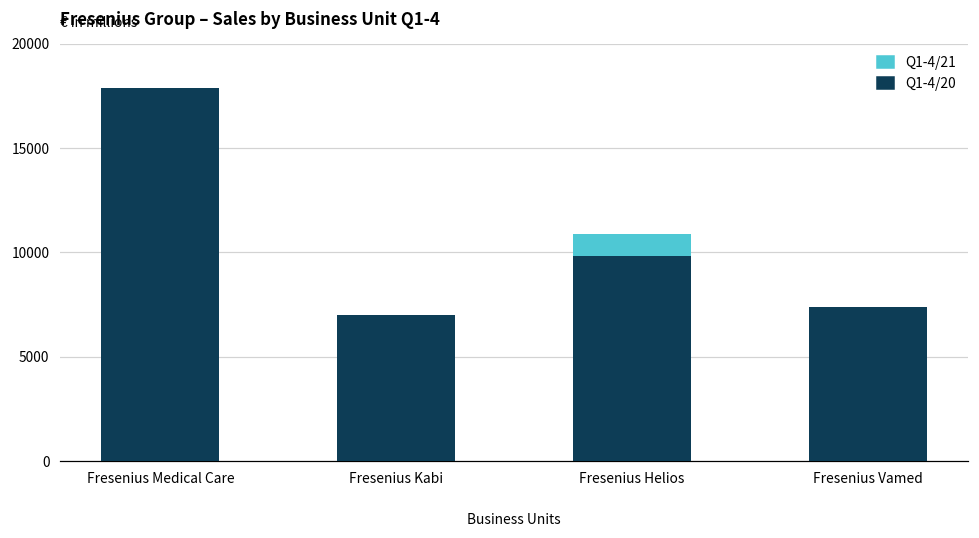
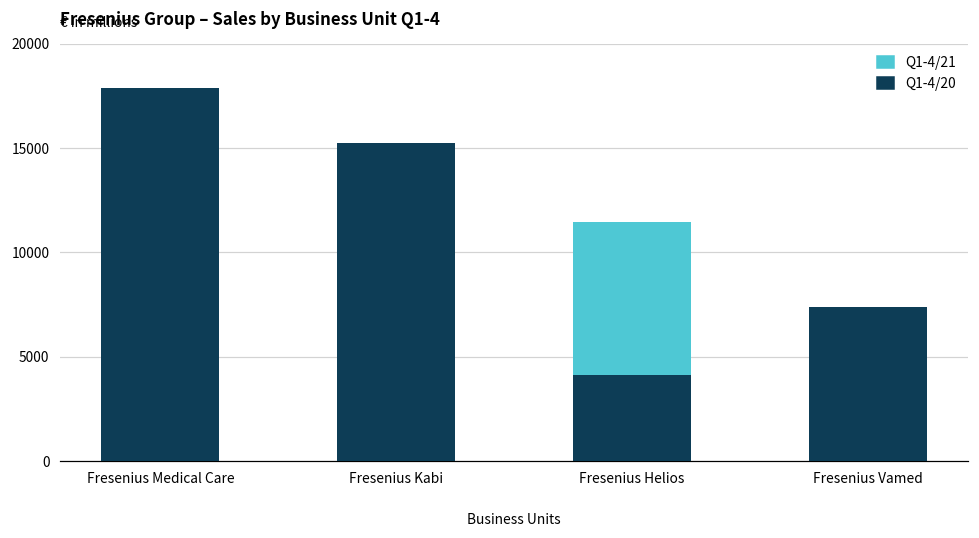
Q1-4/20, Fresenius Kabi: 7000 -> 15200
Q1-4/20, Fresenius Helios: 9800 -> 4100
Q1-4/21, Fresenius Helios: 10900 -> 11500
